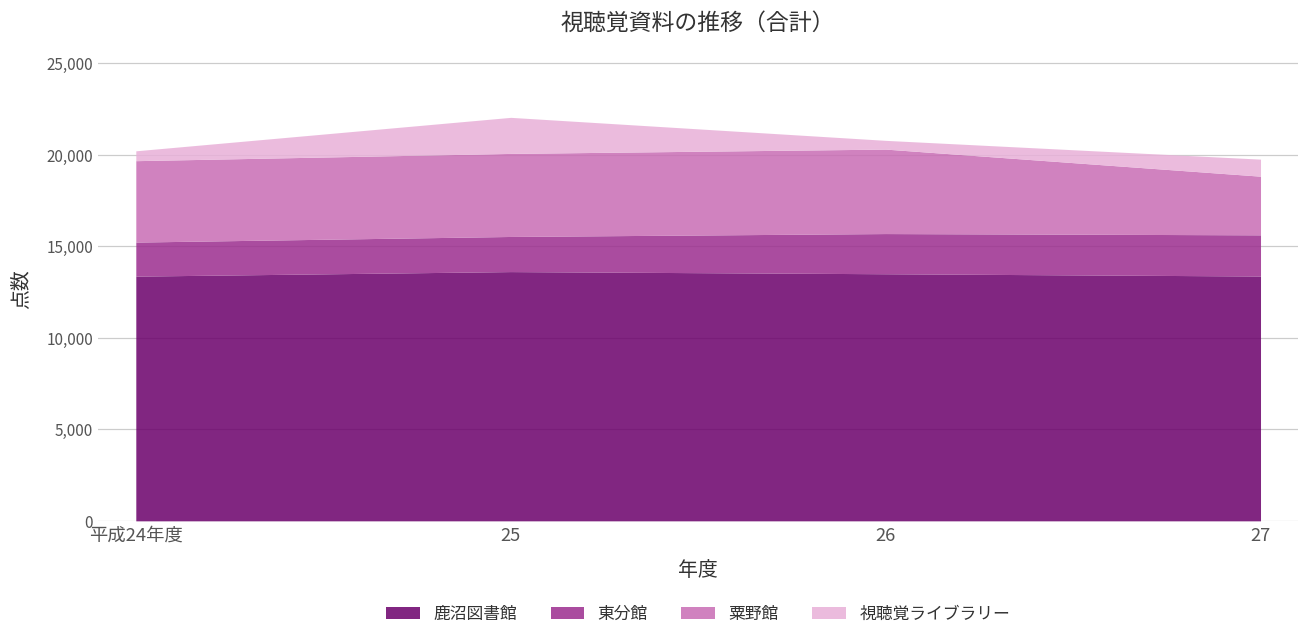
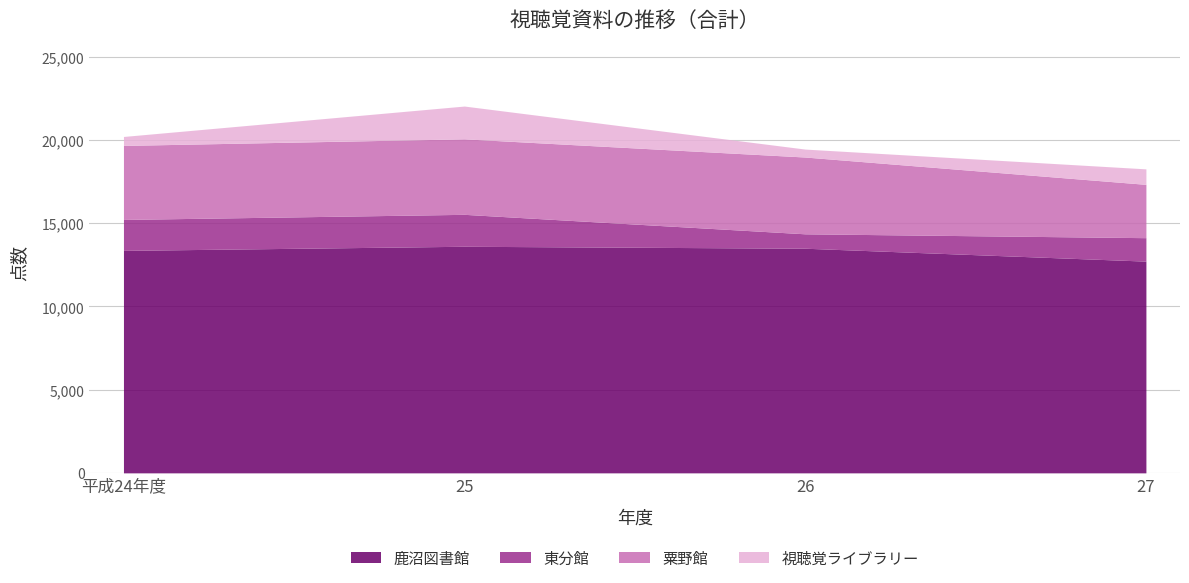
東分館, 26: 2,200 -> 900
鹿沼図書館, 27: 13,400 -> 12,700
東分館, 27: 2,200 -> 1,400
